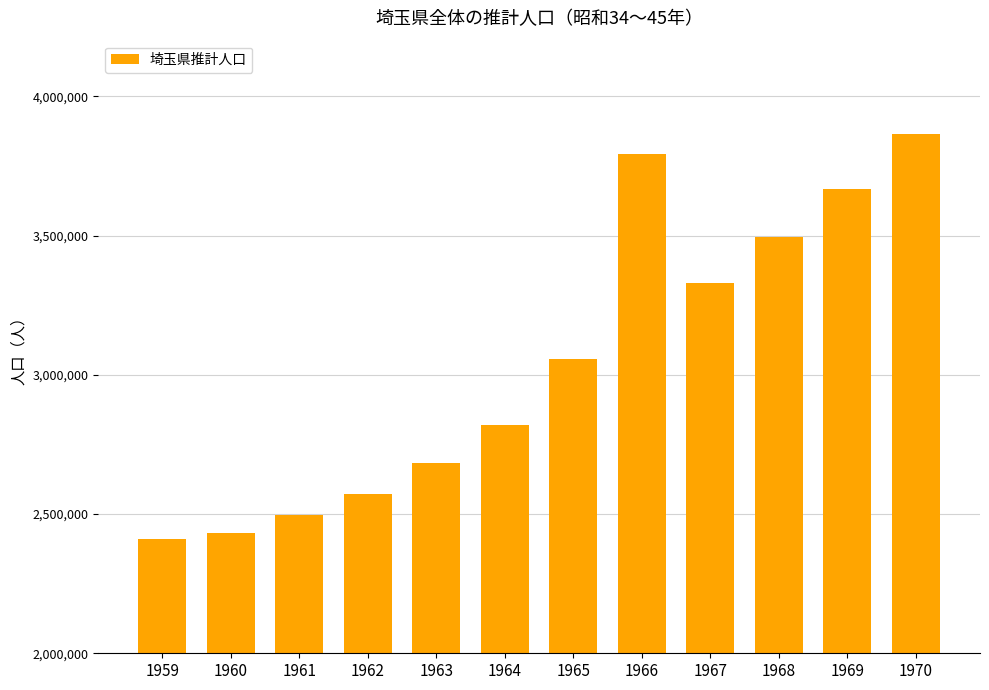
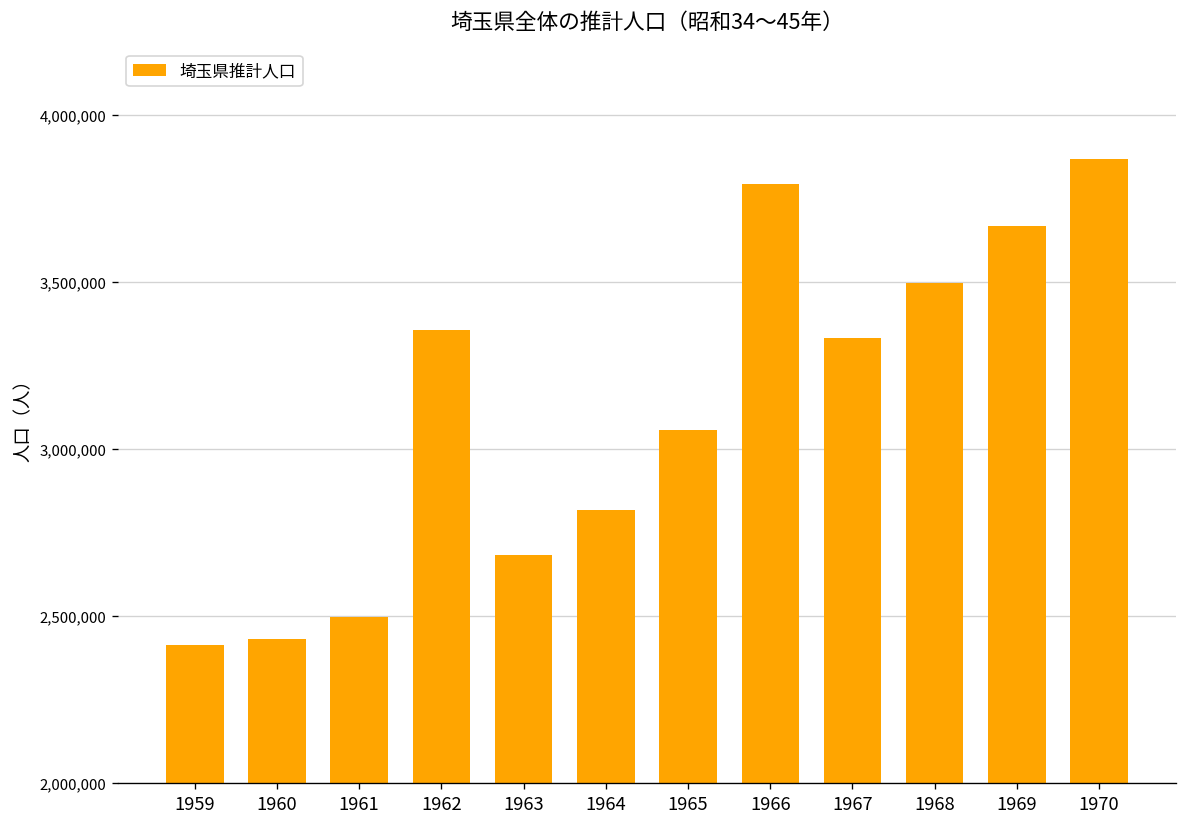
1962: 2,570,000 -> 3,360,000
